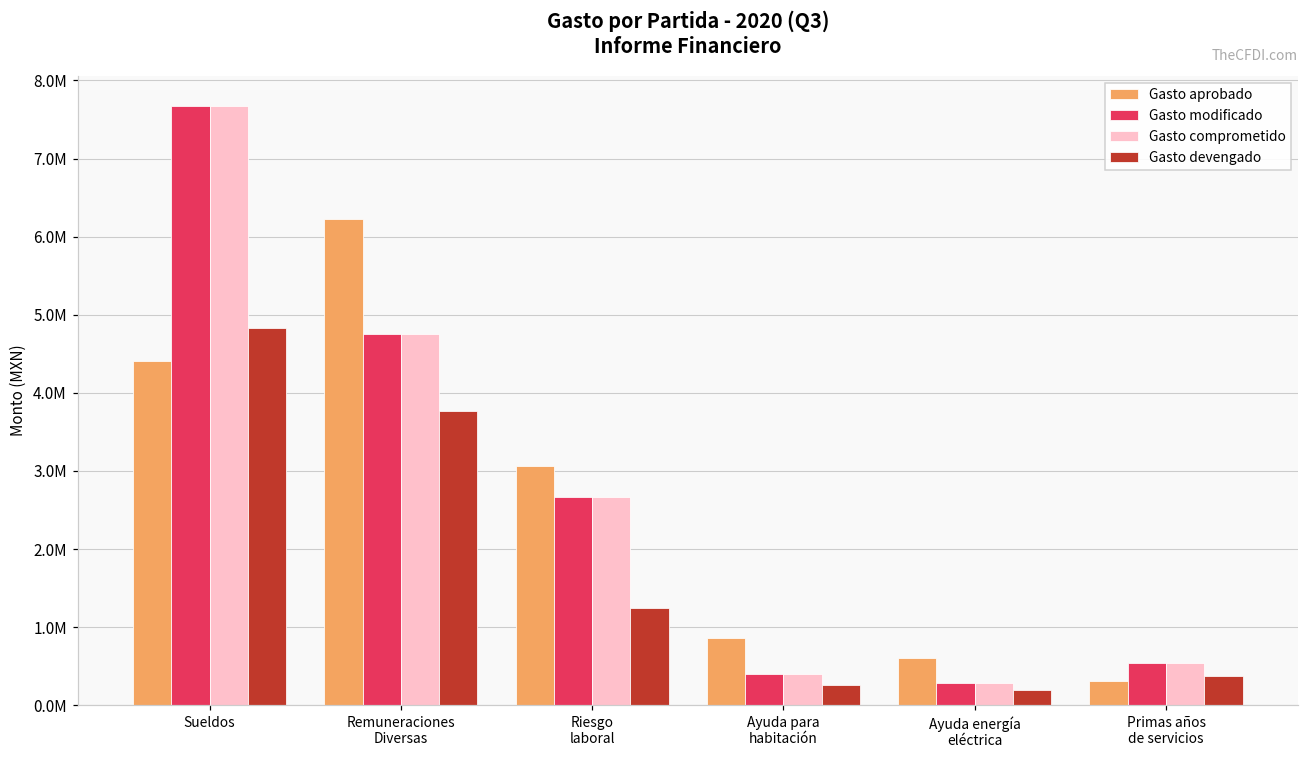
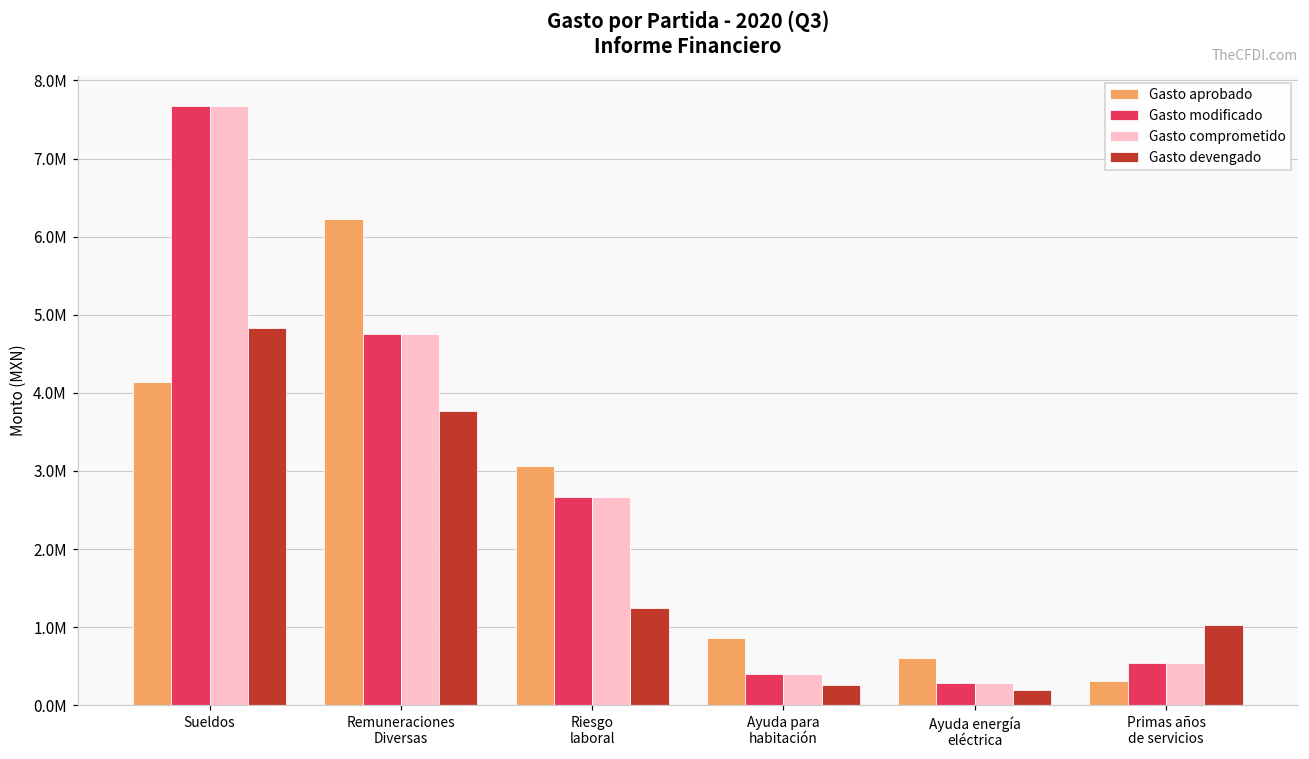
Gasto aprobado, Sueldos: 4400000 -> 4100000
Gasto devengado, Primas años de servicios: 400000 -> 1000000
